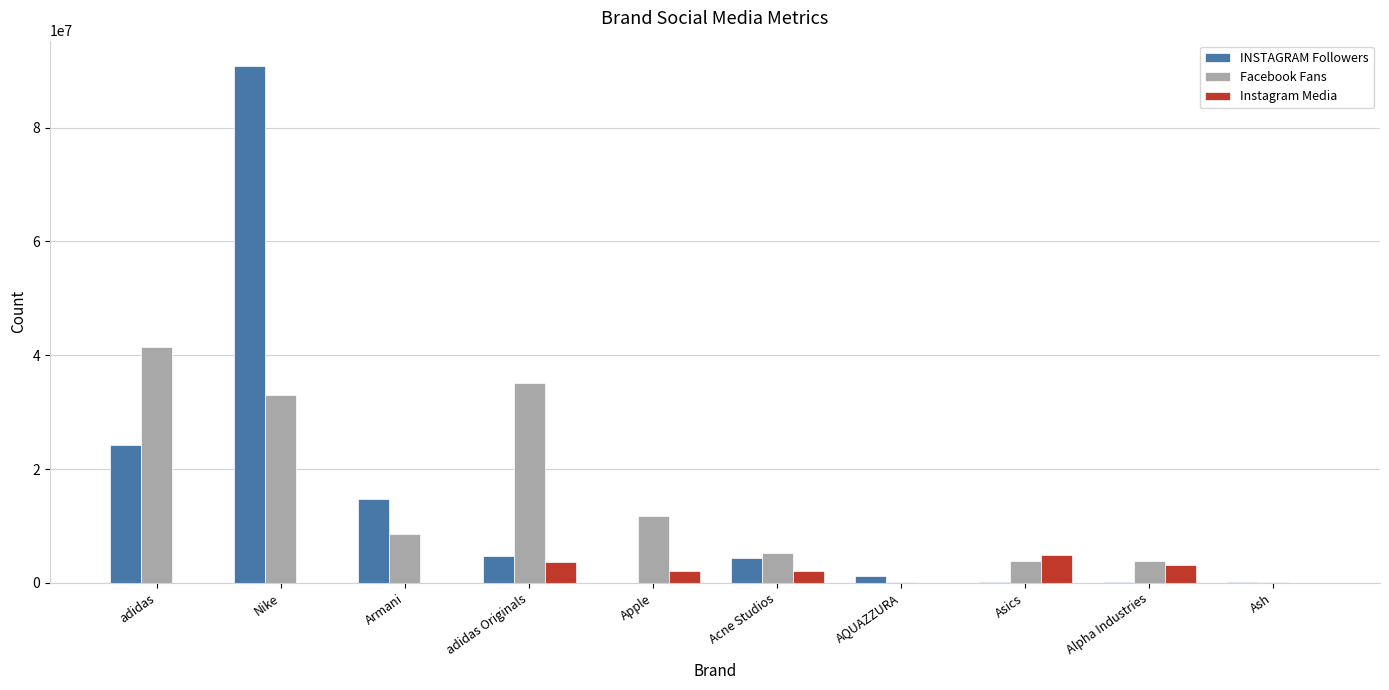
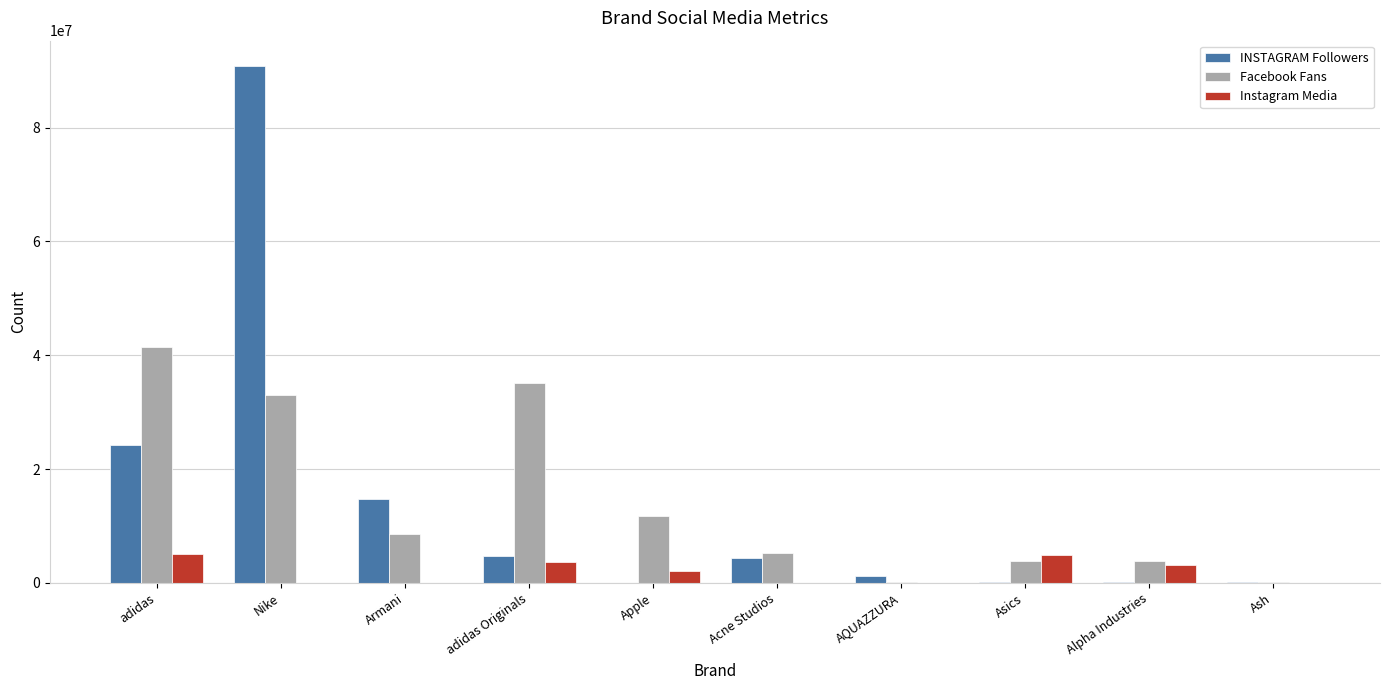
Instagram Media, adidas: 0 -> 5000000
Instagram Media, Acne Studios: 2000000 -> 0
